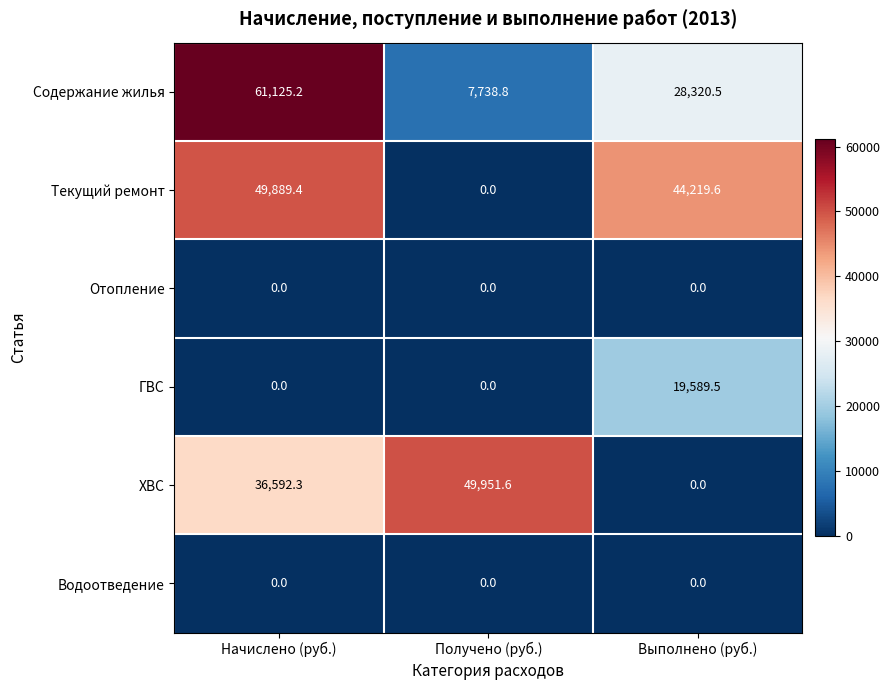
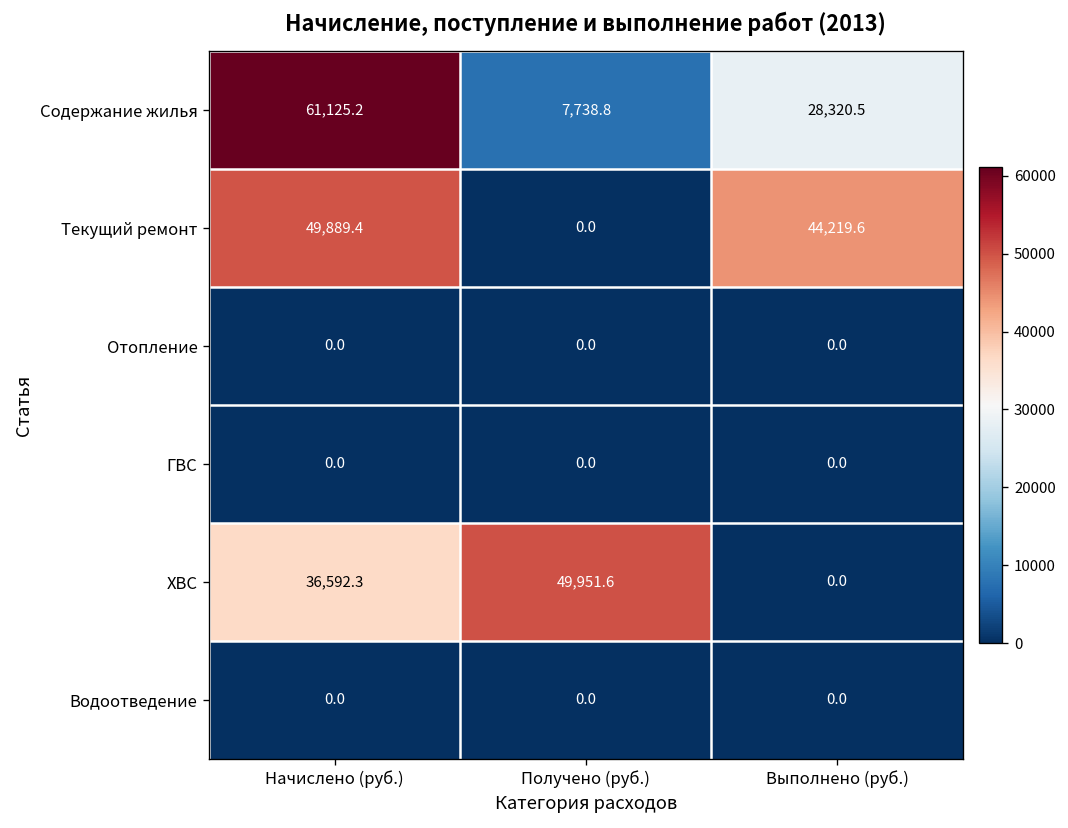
ГВС, Выполнено (руб.): 19,589.5 -> 0.0
